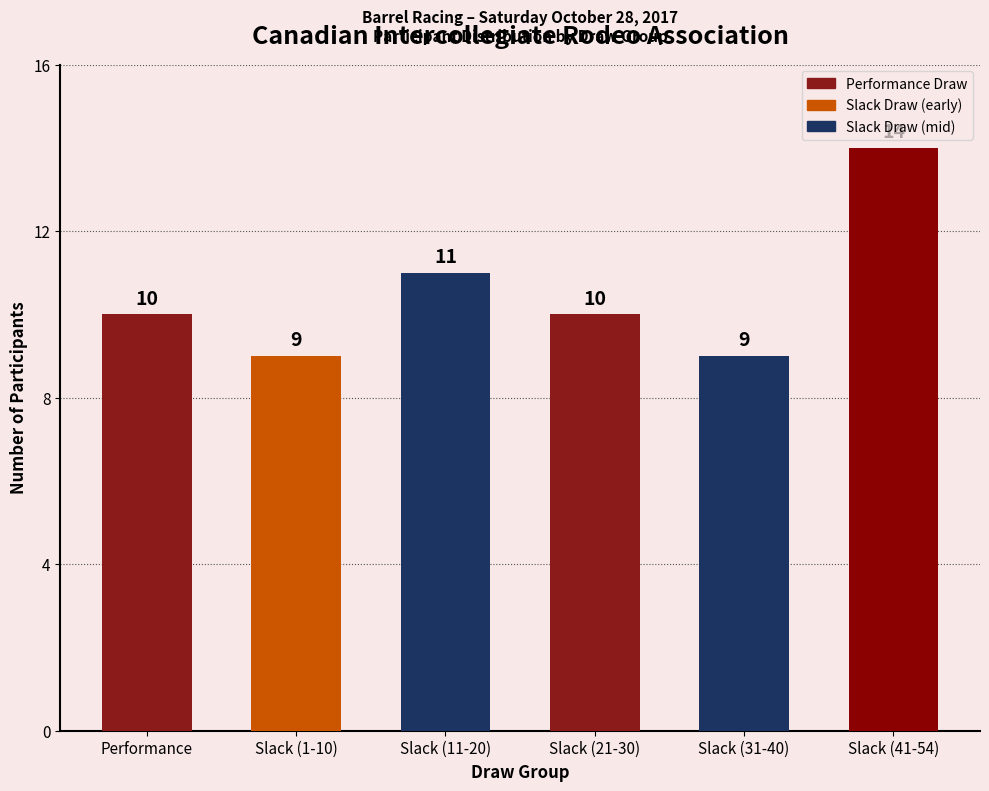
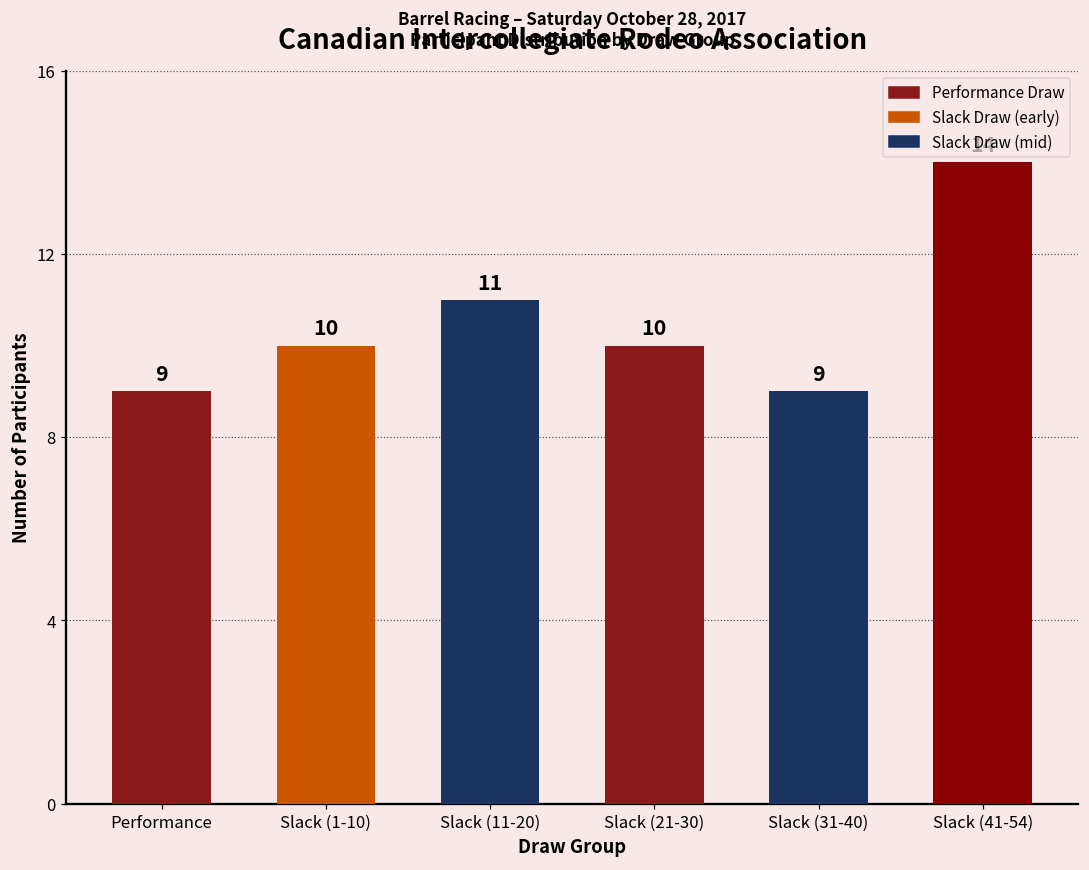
Performance: 10 -> 9
Slack (1-10): 9 -> 10
